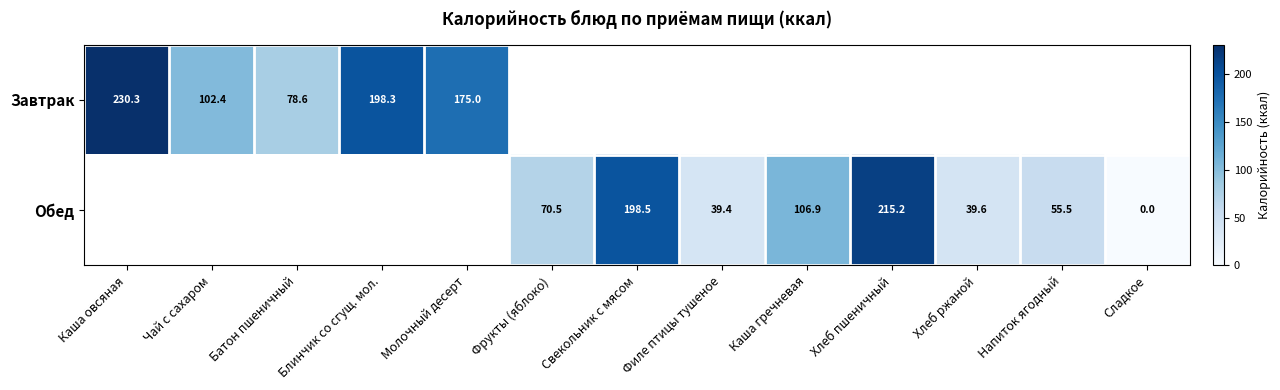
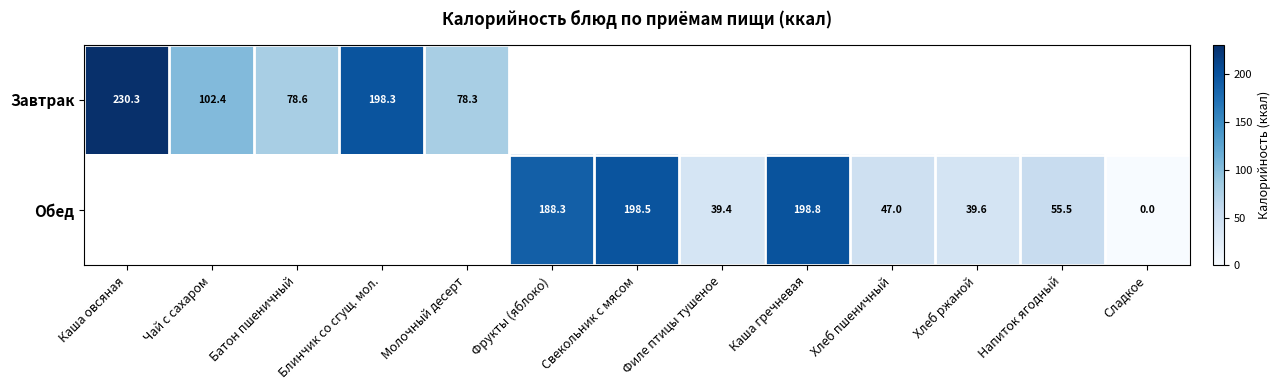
Завтрак, Молочный десерт: 175.0 -> 78.3
Обед, Фрукты (яблоко): 70.5 -> 188.3
Обед, Каша гречневая: 106.9 -> 198.8
Обед, Хлеб пшеничный: 215.2 -> 47.0
